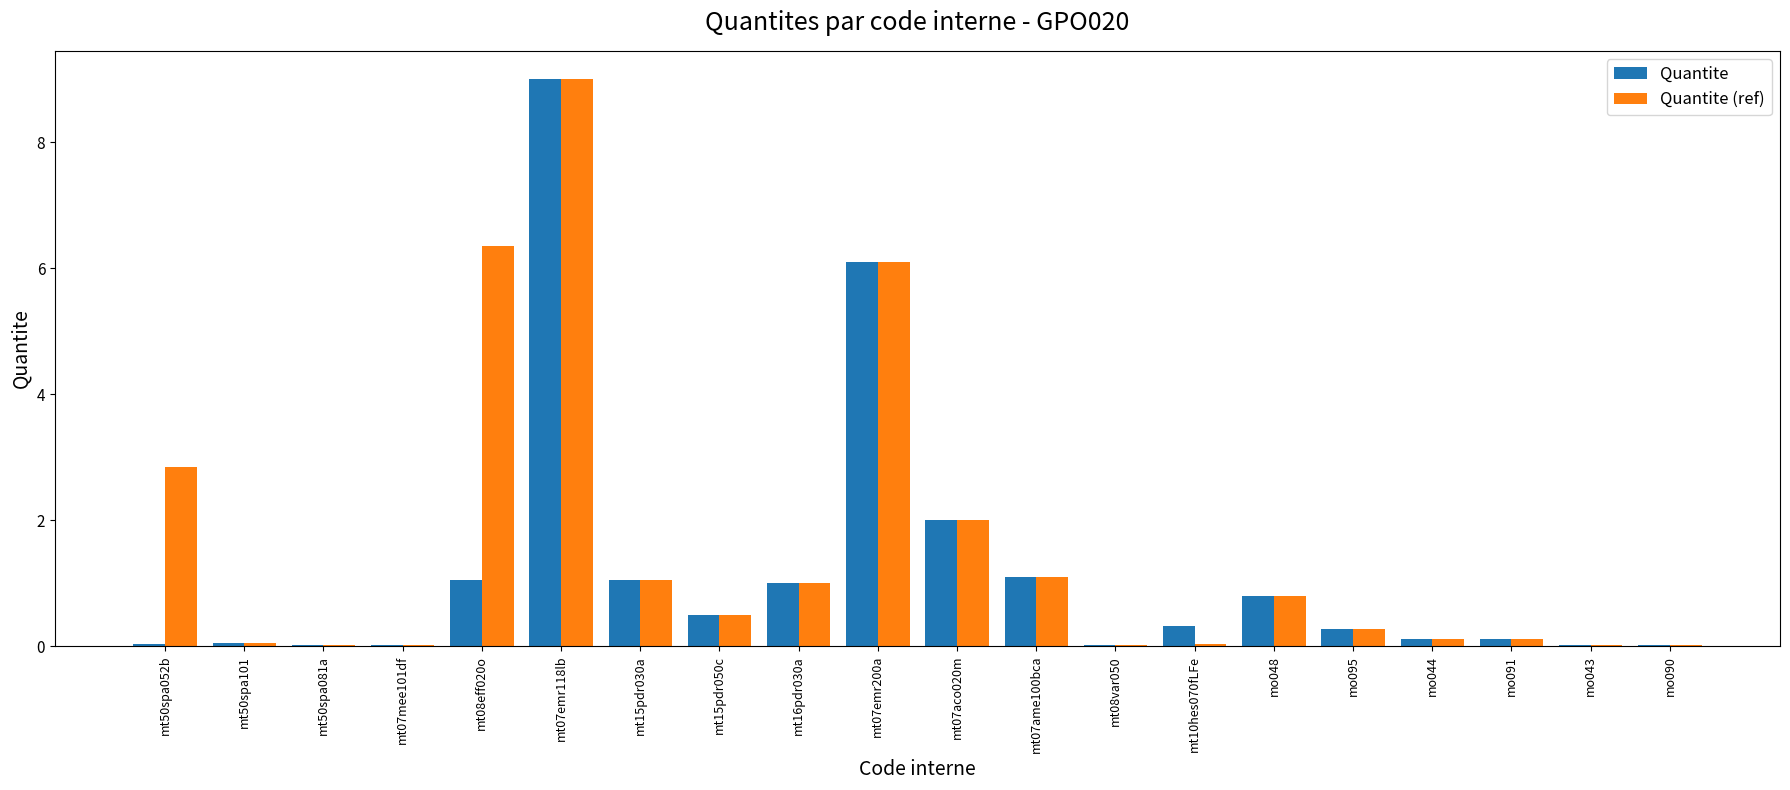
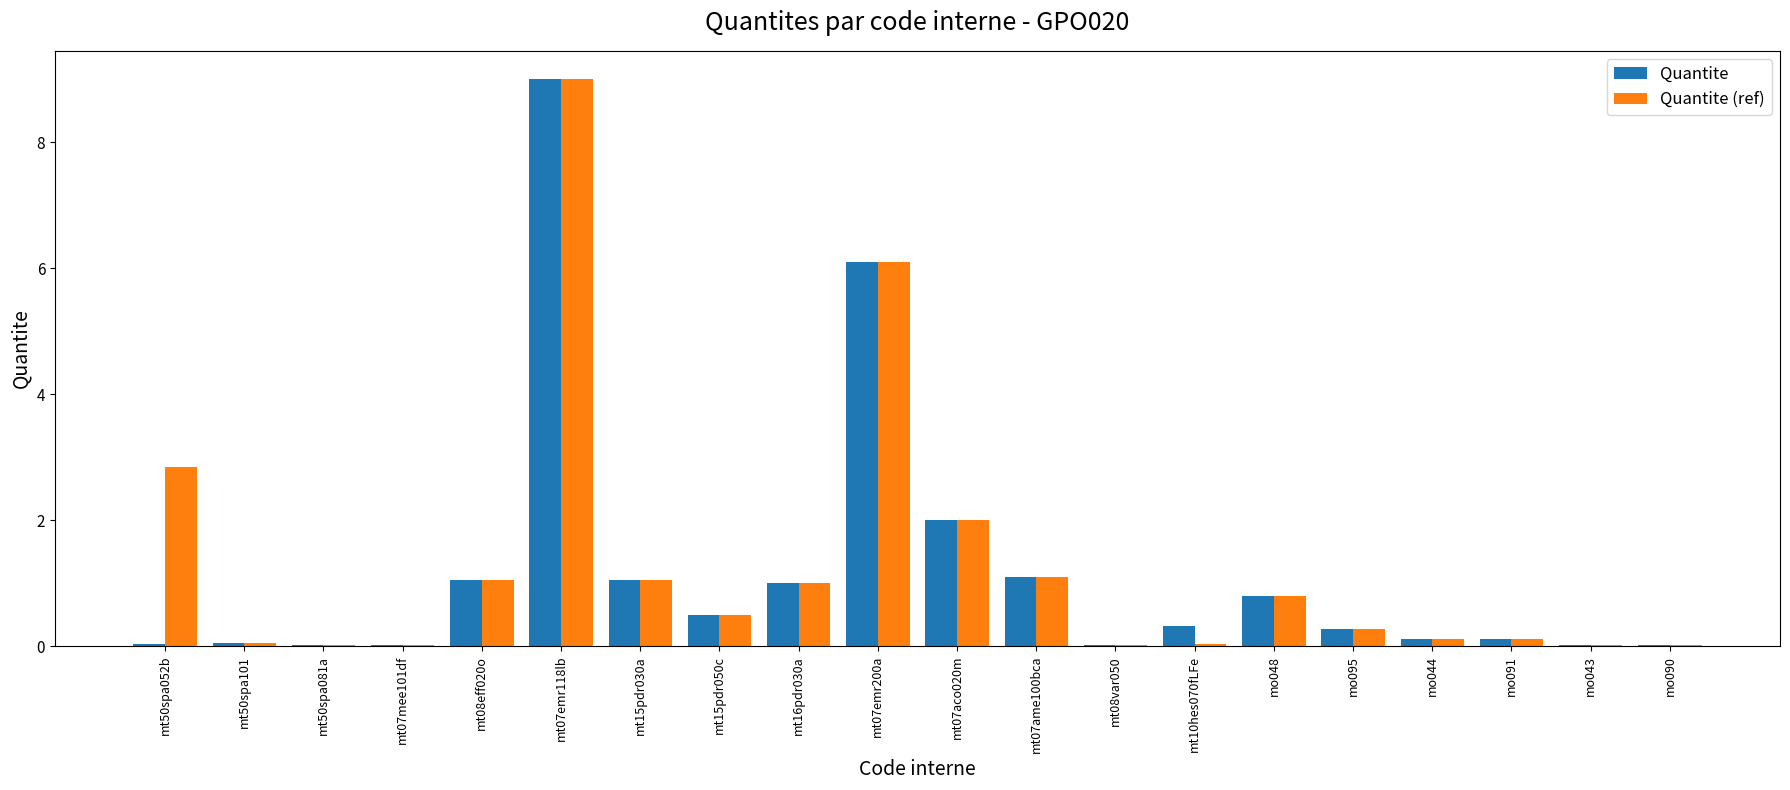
Quantite (ref), mt08eff020o: 6.4 -> 1.1
